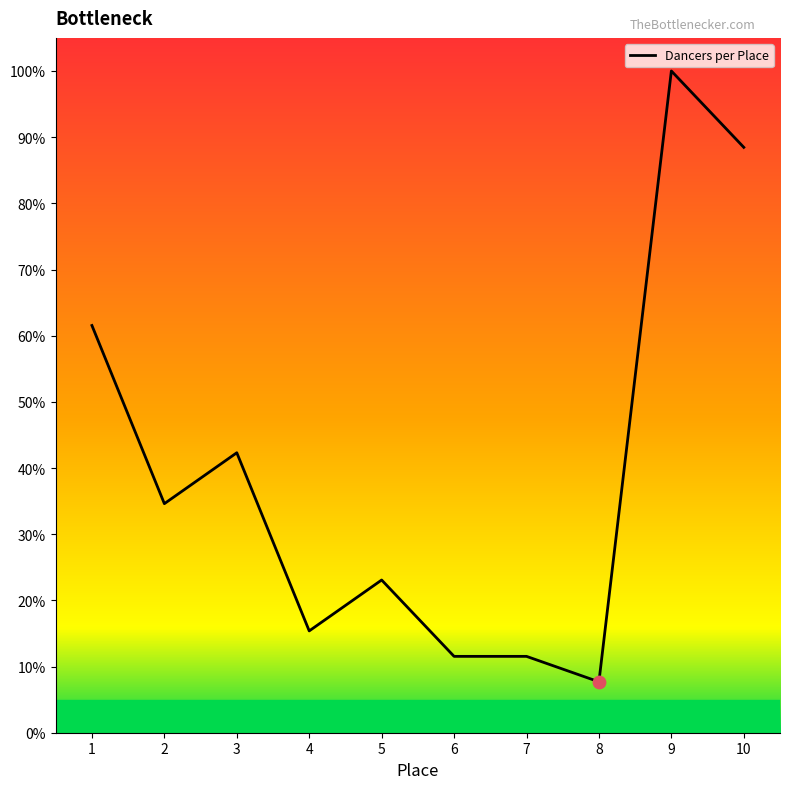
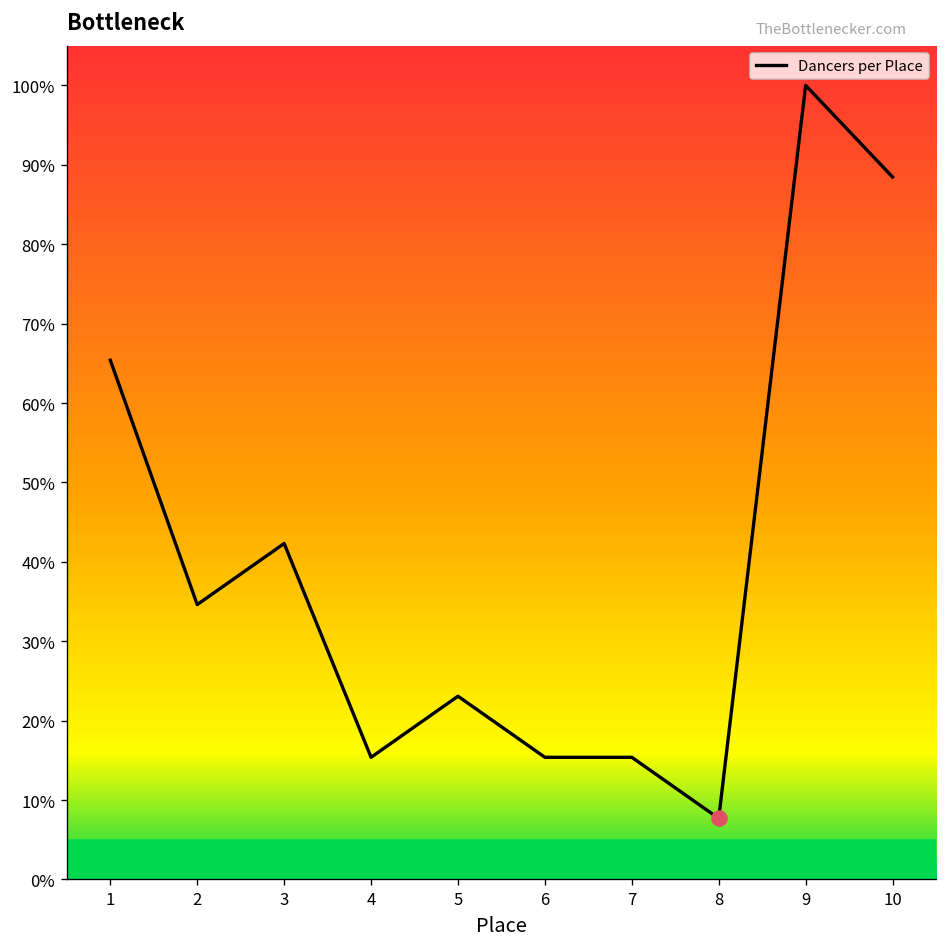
Dancers per Place, 1: 62% -> 65%
Dancers per Place, 6: 12% -> 15%
Dancers per Place, 7: 12% -> 15%
